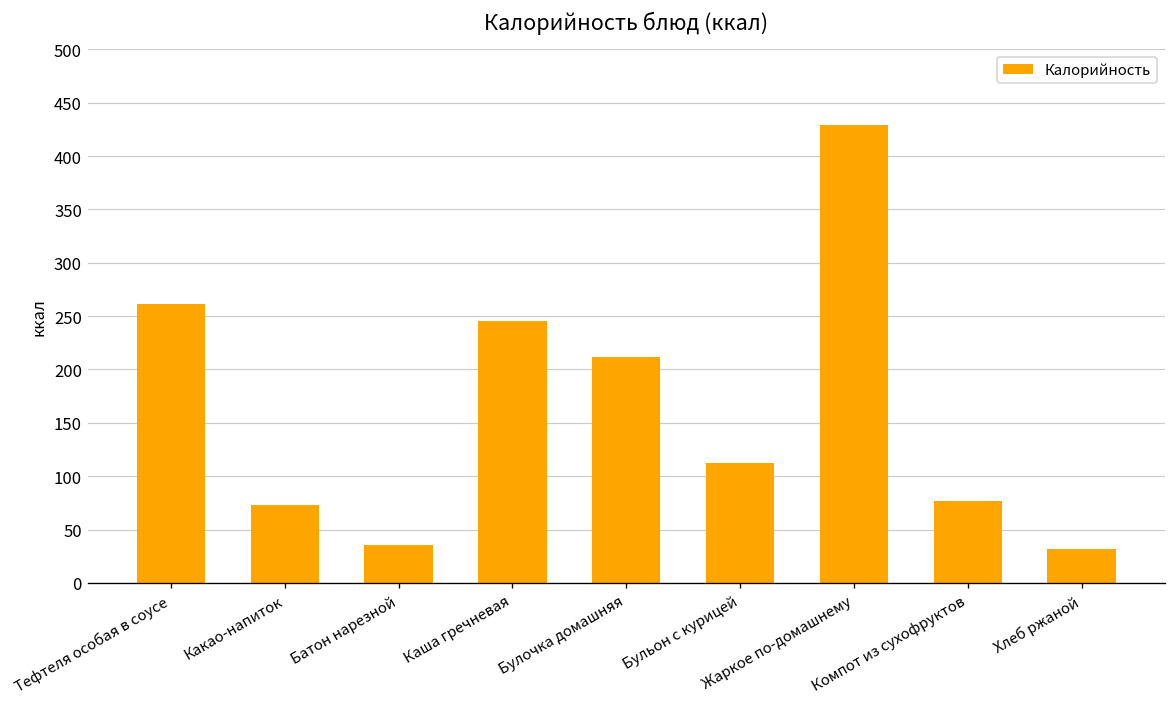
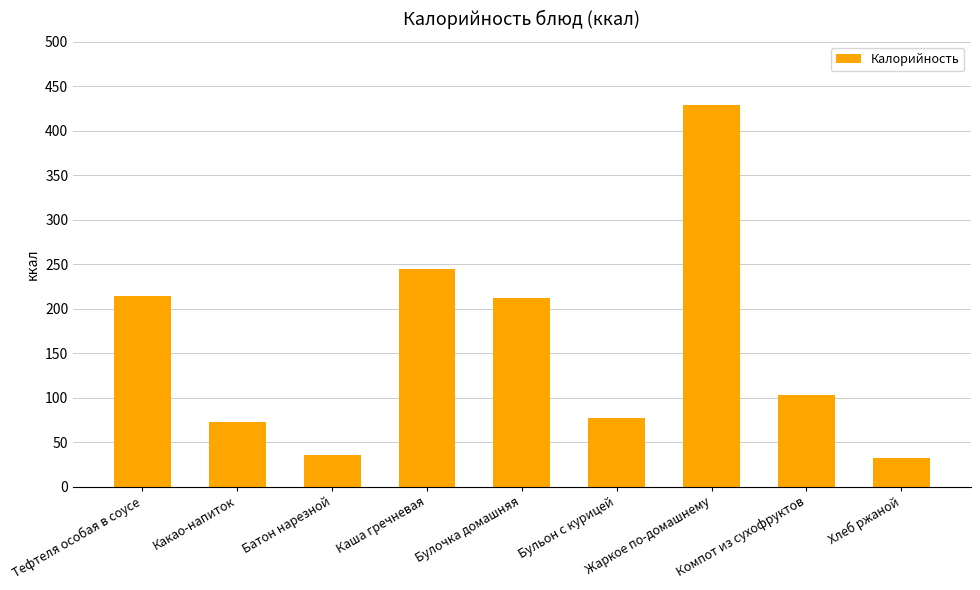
Тефтеля особая в соусе: 260 -> 210
Бульон с курицей: 110 -> 80
Компот из сухофруктов: 80 -> 100
